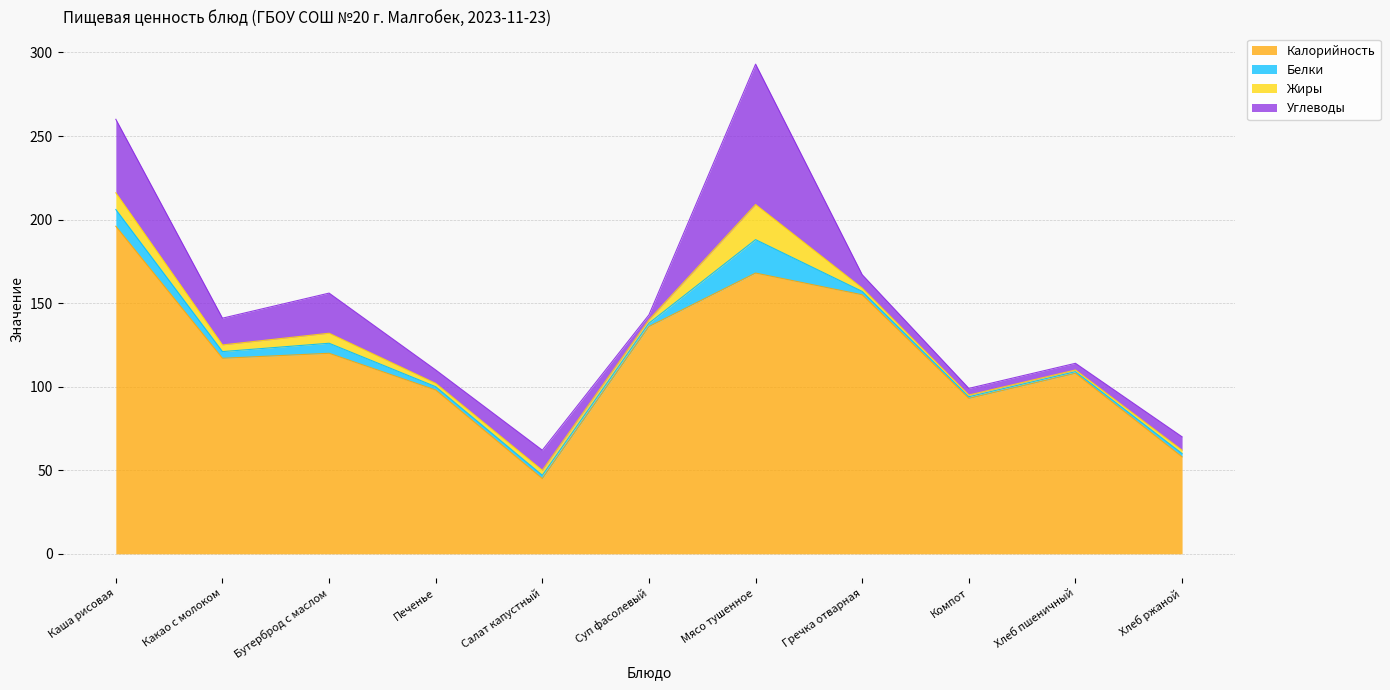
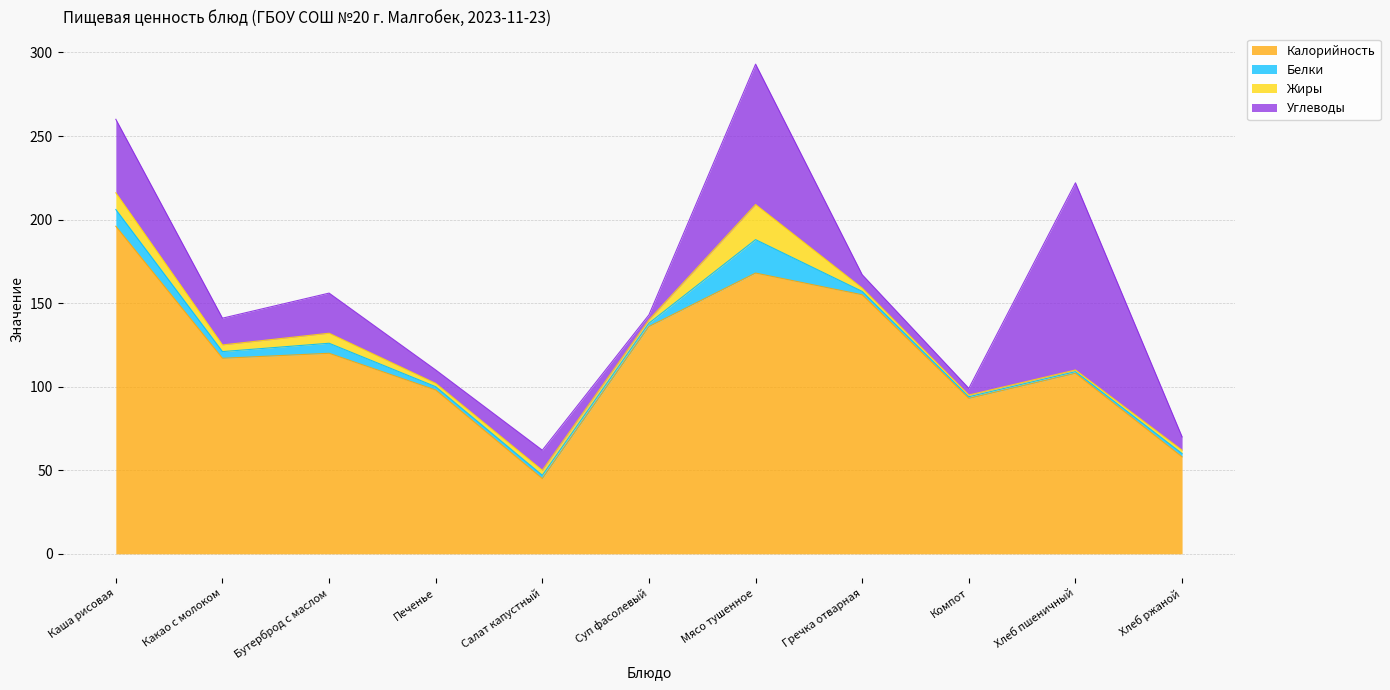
Углеводы, Хлеб пшеничный: 4 -> 112
